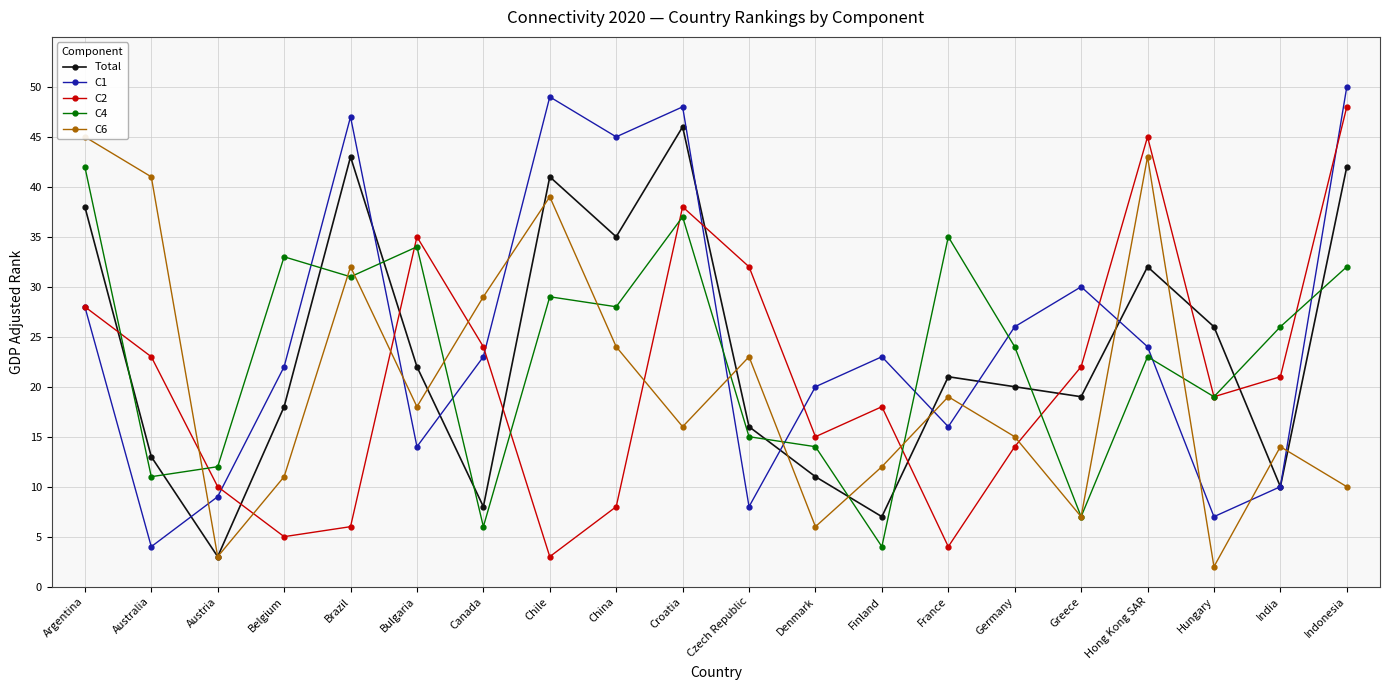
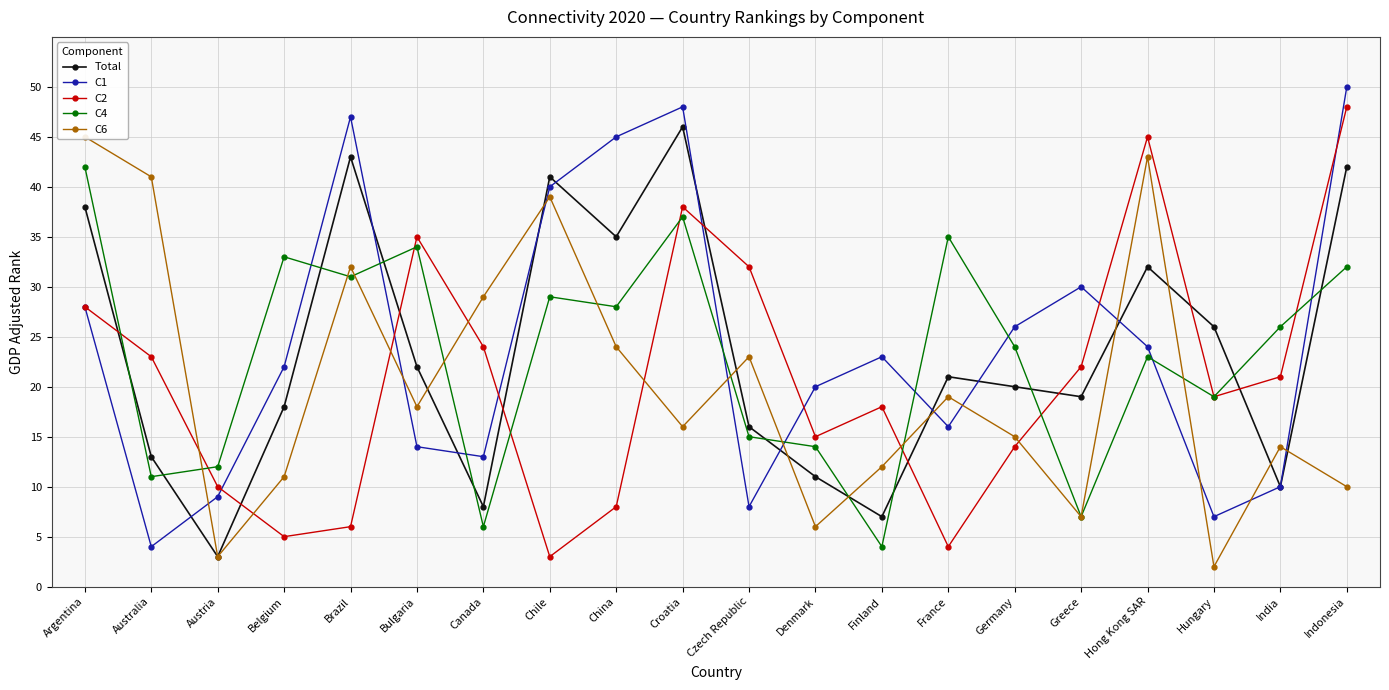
C1, Canada: 23 -> 13
C1, Chile: 49 -> 40
